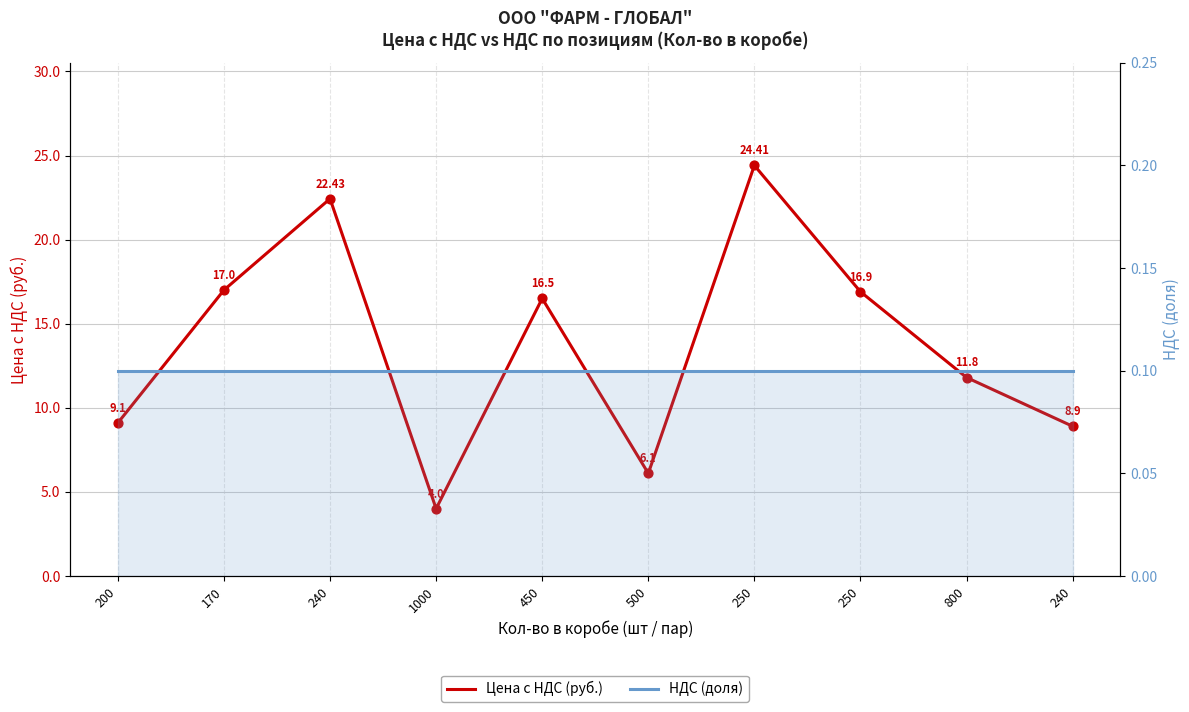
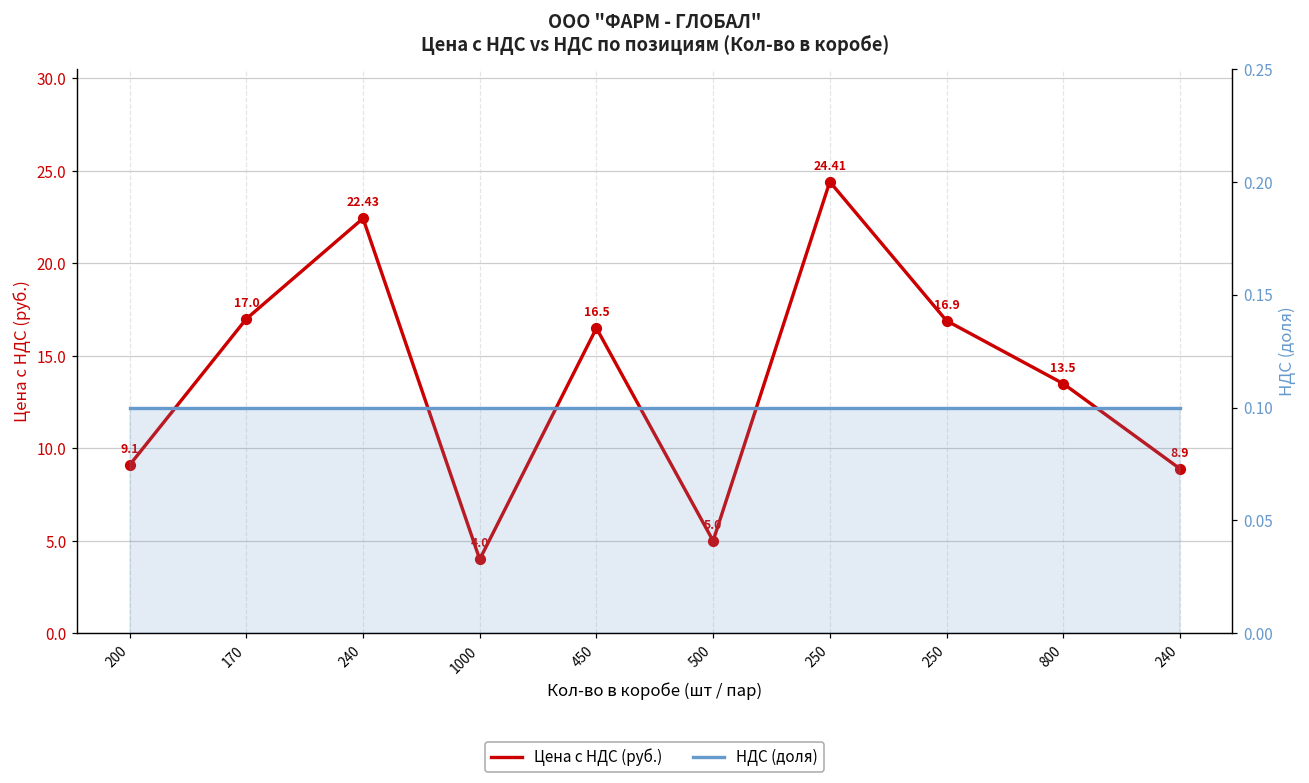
Цена с НДС (руб.), 500: 6.1 -> 5.0
Цена с НДС (руб.), 800: 11.8 -> 13.5
